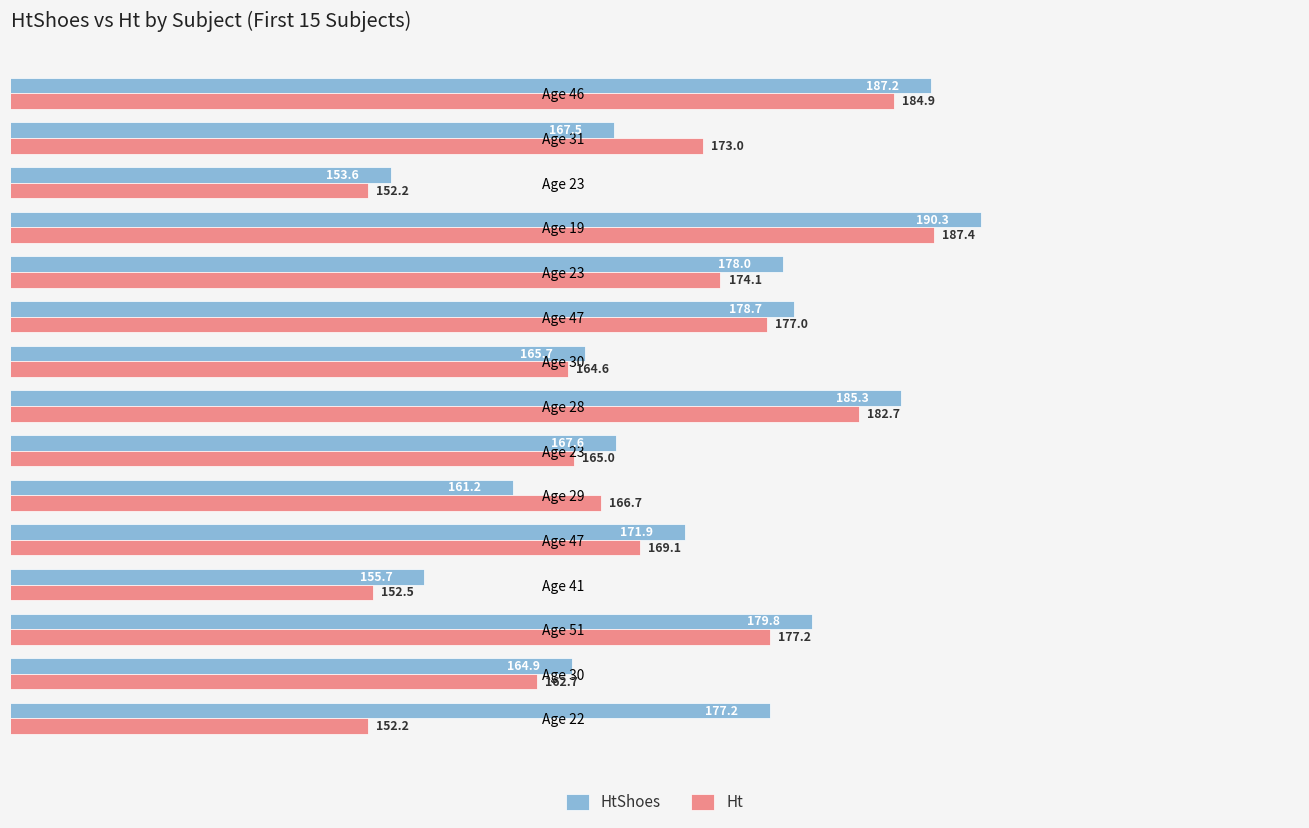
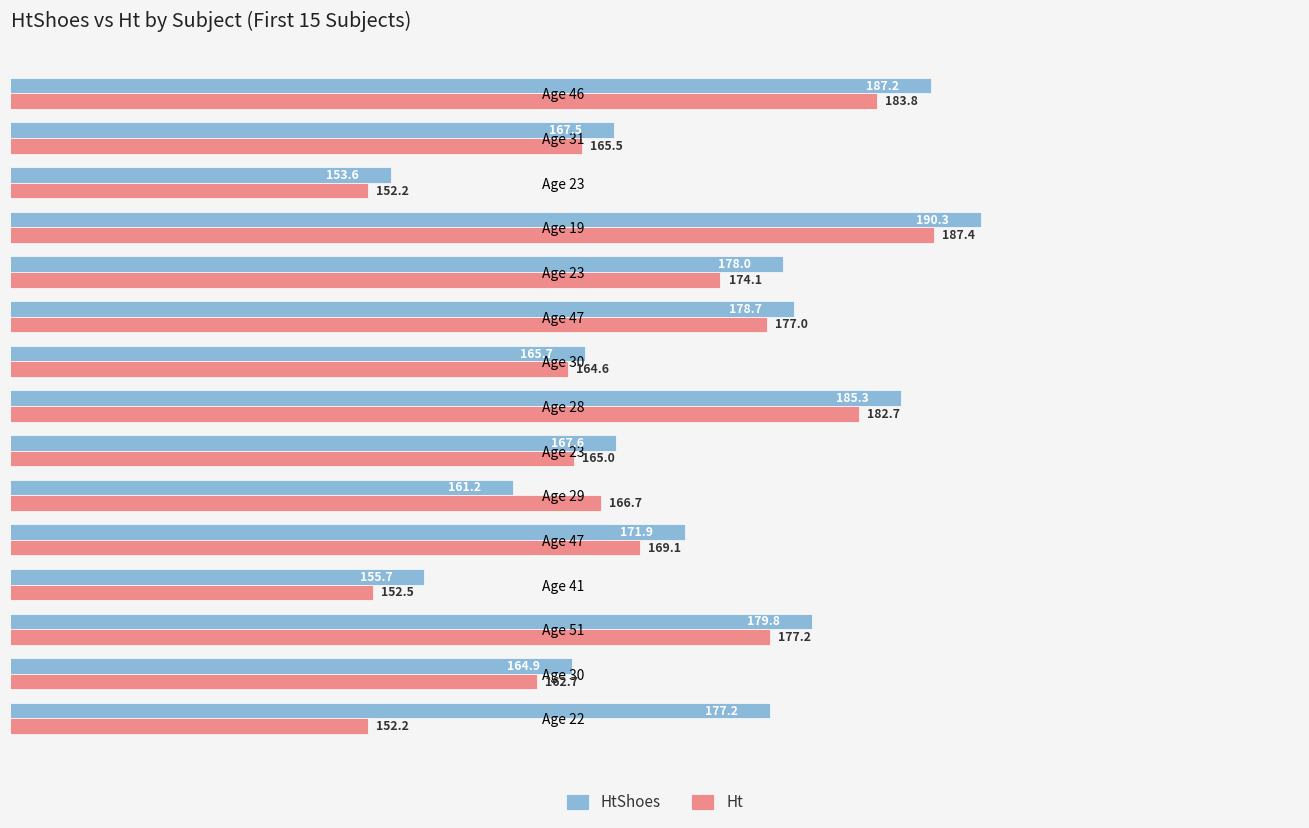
Ht, Age 46: 184.9 -> 183.8
Ht, Age 31: 173.0 -> 165.5
